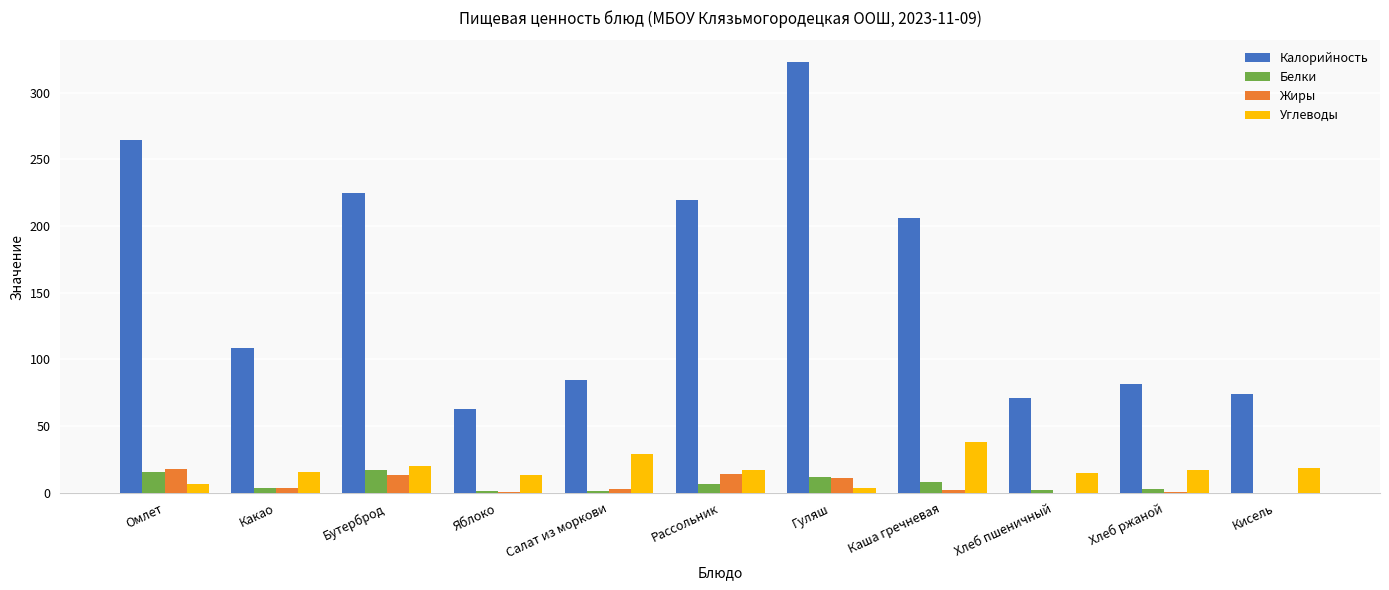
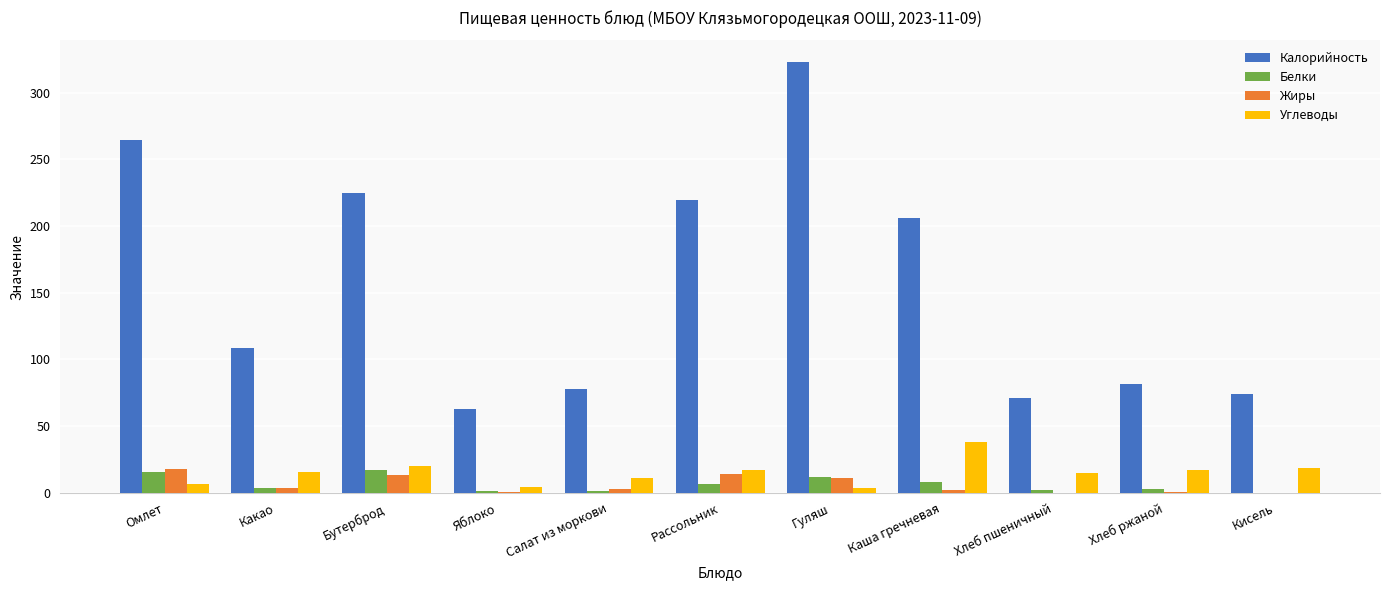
Углеводы, Яблоко: 13 -> 5
Калорийность, Салат из моркови: 85 -> 78
Углеводы, Салат из моркови: 29 -> 11
